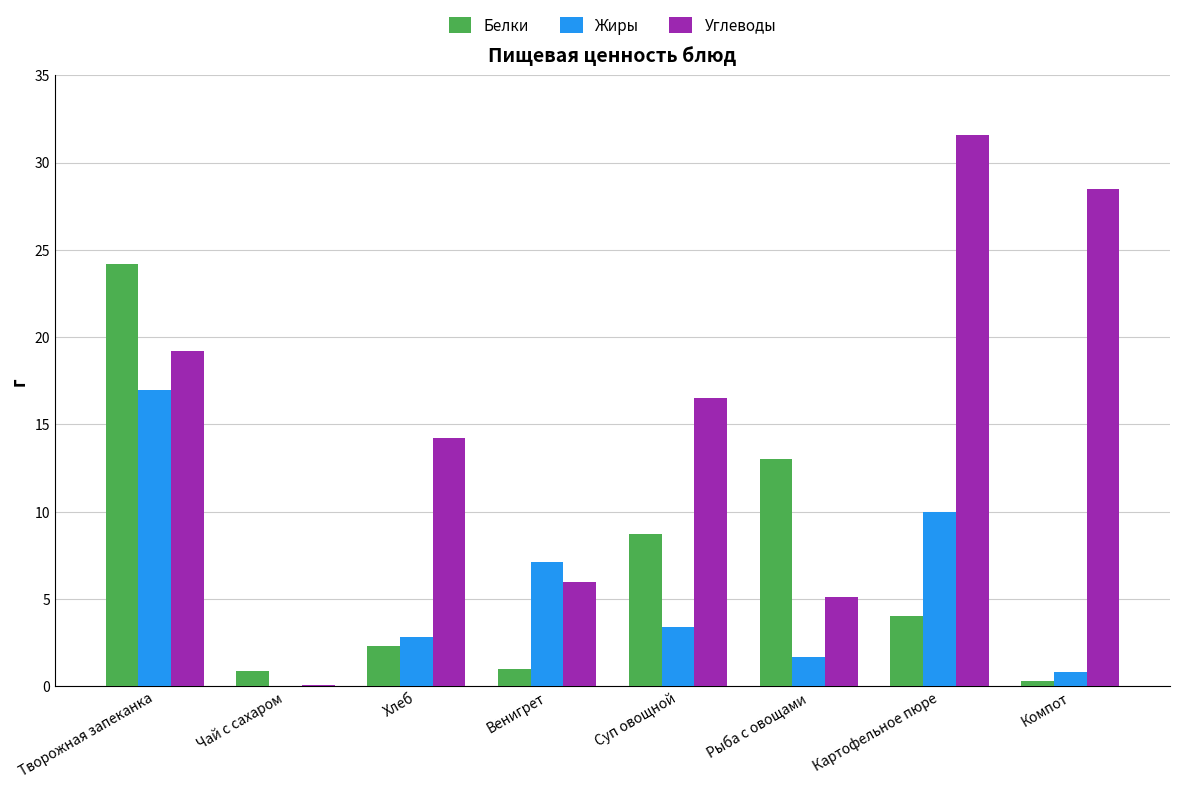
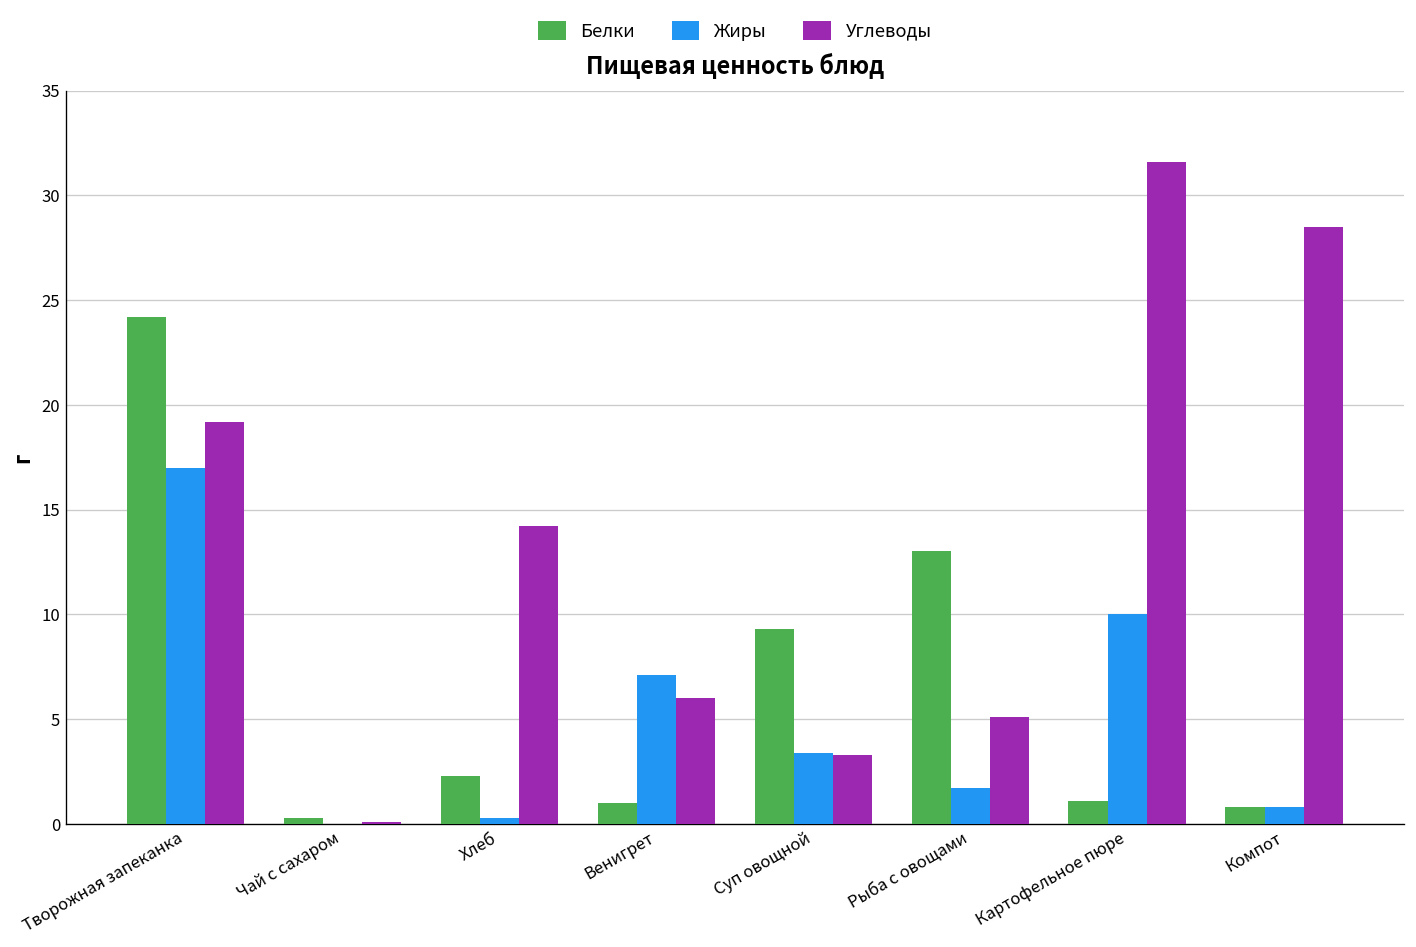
Белки, Чай с сахаром: 0.9 -> 0.3
Жиры, Хлеб: 2.8 -> 0.3
Белки, Суп овощной: 8.7 -> 9.3
Углеводы, Суп овощной: 16.5 -> 3.3
Белки, Картофельное пюре: 4.0 -> 1.1
Белки, Компот: 0.3 -> 0.8
